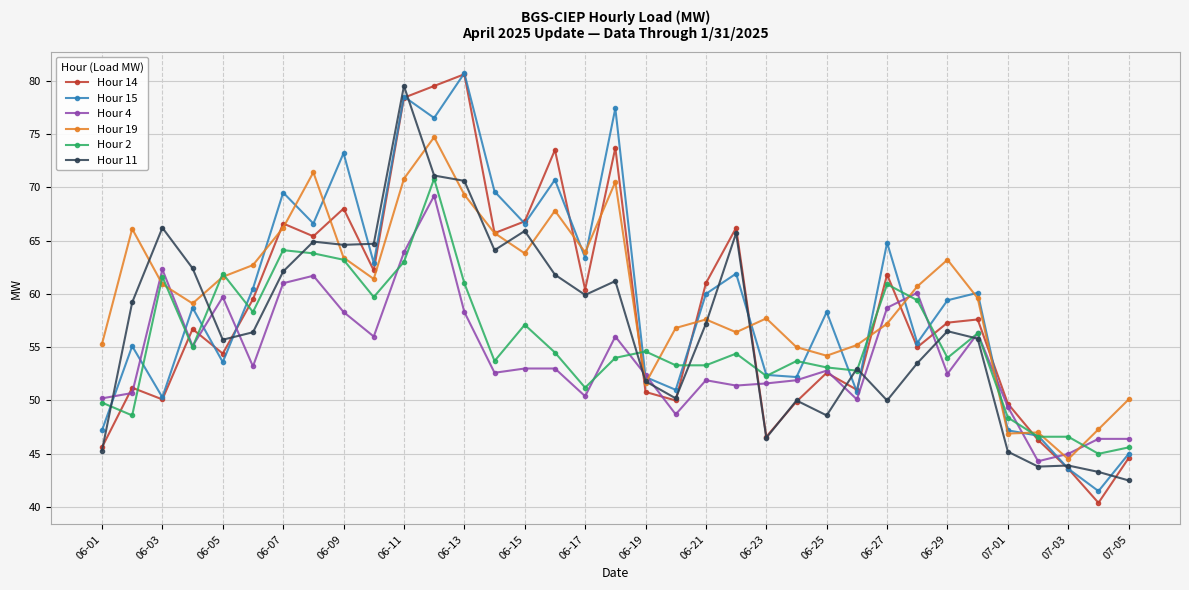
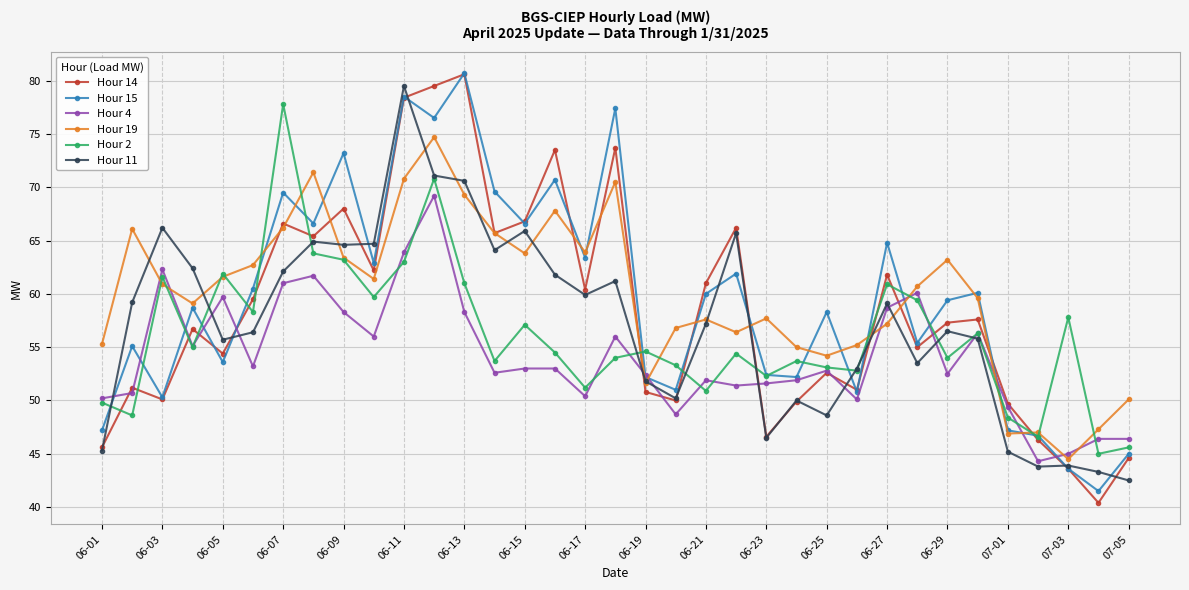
Hour 2, 06-07: 64.1 -> 77.8
Hour 2, 06-21: 53.3 -> 50.9
Hour 11, 06-27: 50.0 -> 59.1
Hour 2, 07-03: 46.6 -> 57.8
